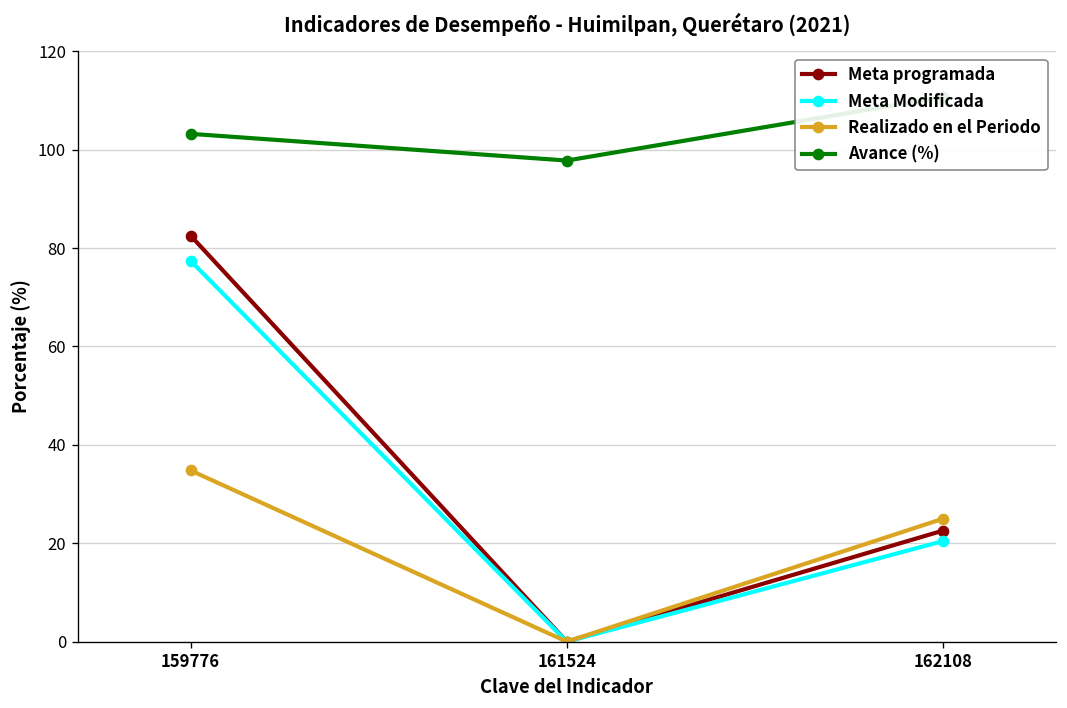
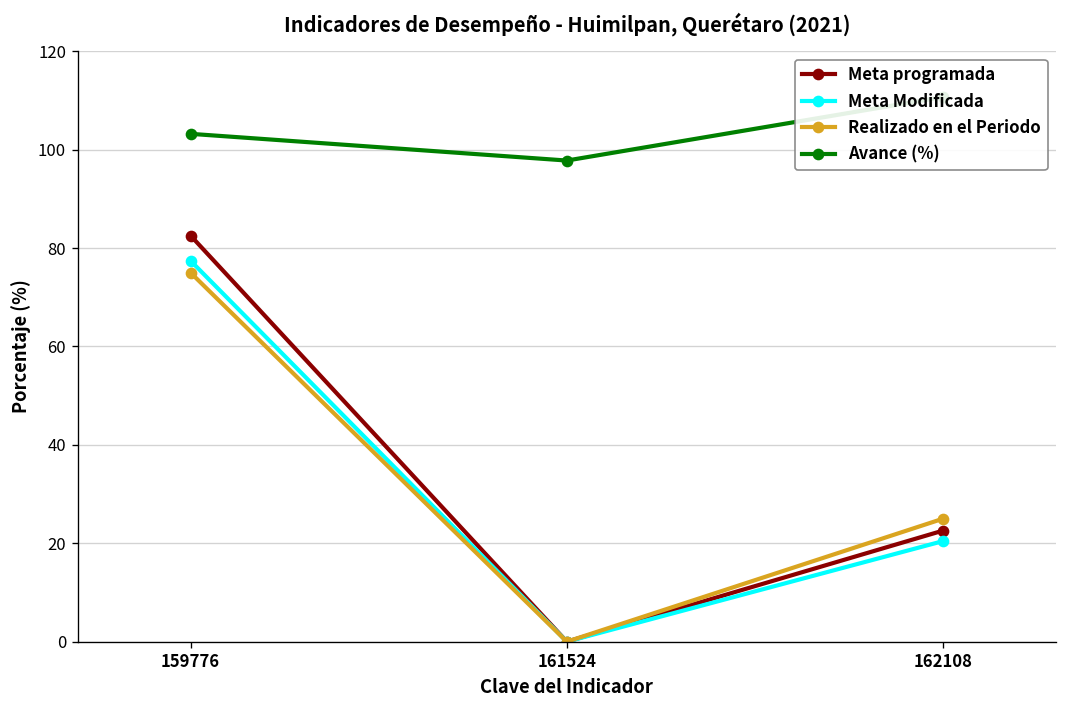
Realizado en el Periodo, 159776: 35 -> 75
